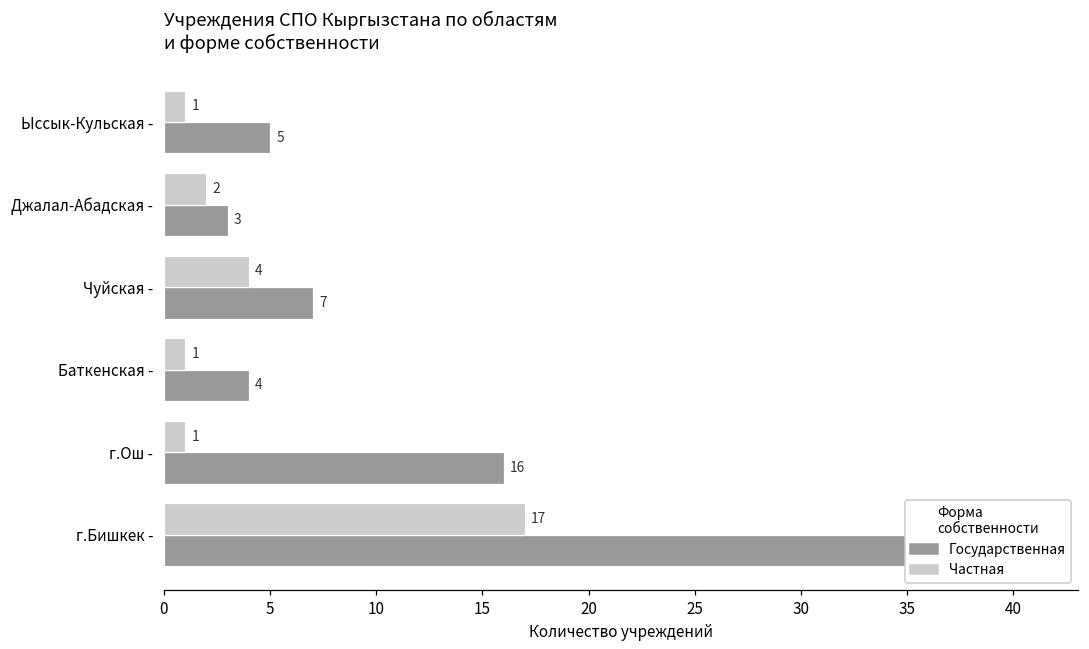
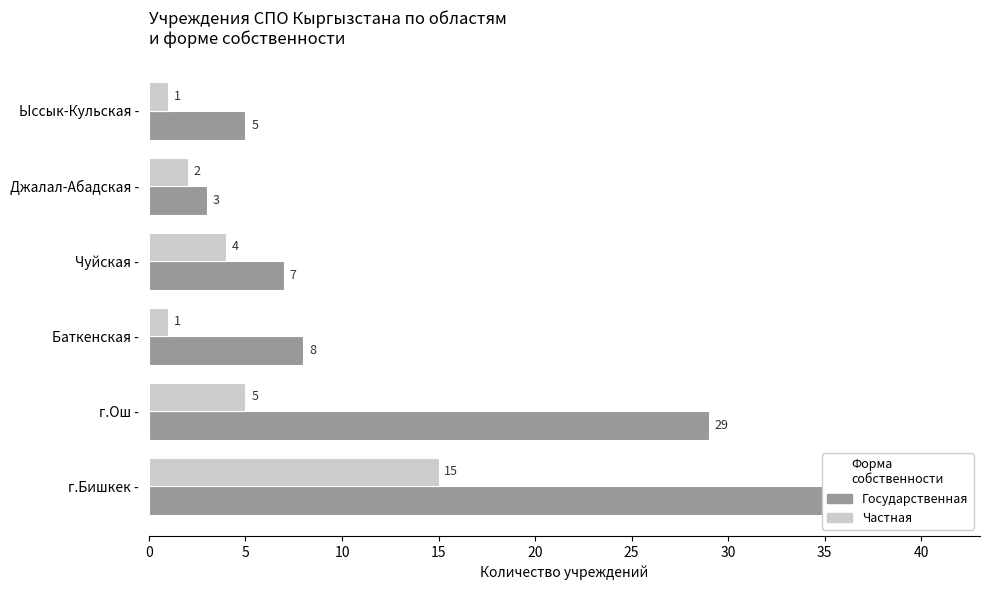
Государственная, Баткенская -: 4 -> 8
Частная, г.Ош -: 1 -> 5
Государственная, г.Ош -: 16 -> 29
Частная, г.Бишкек -: 17 -> 15
